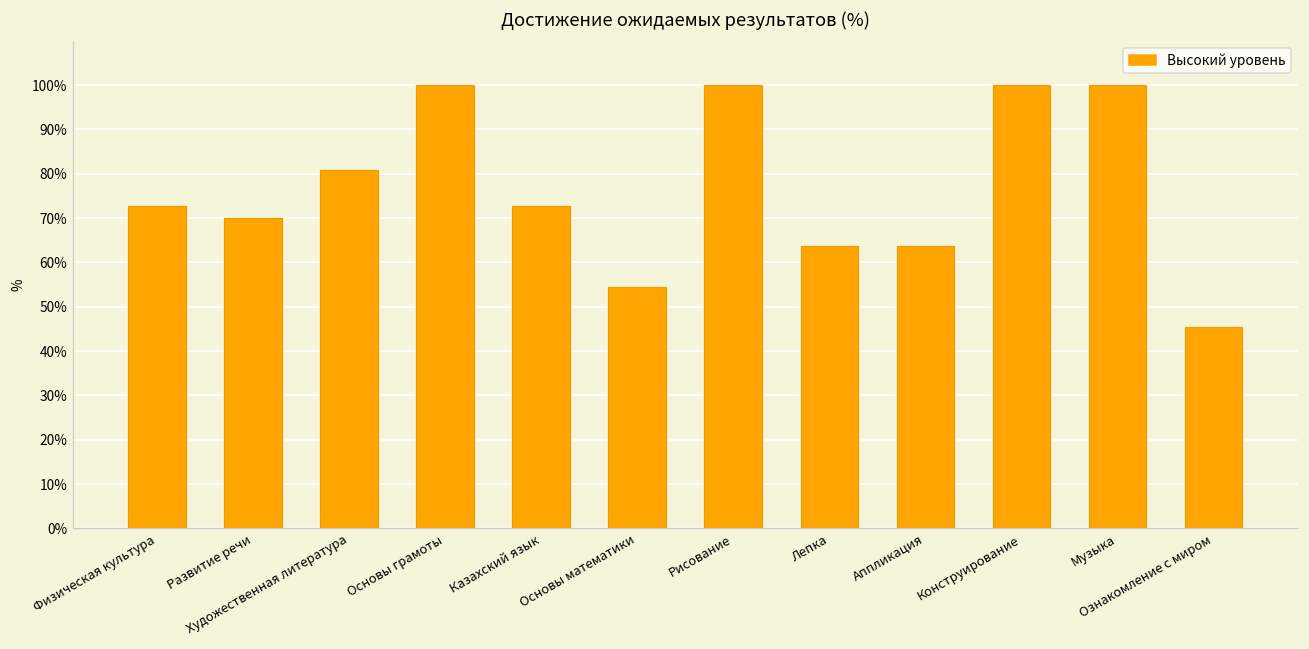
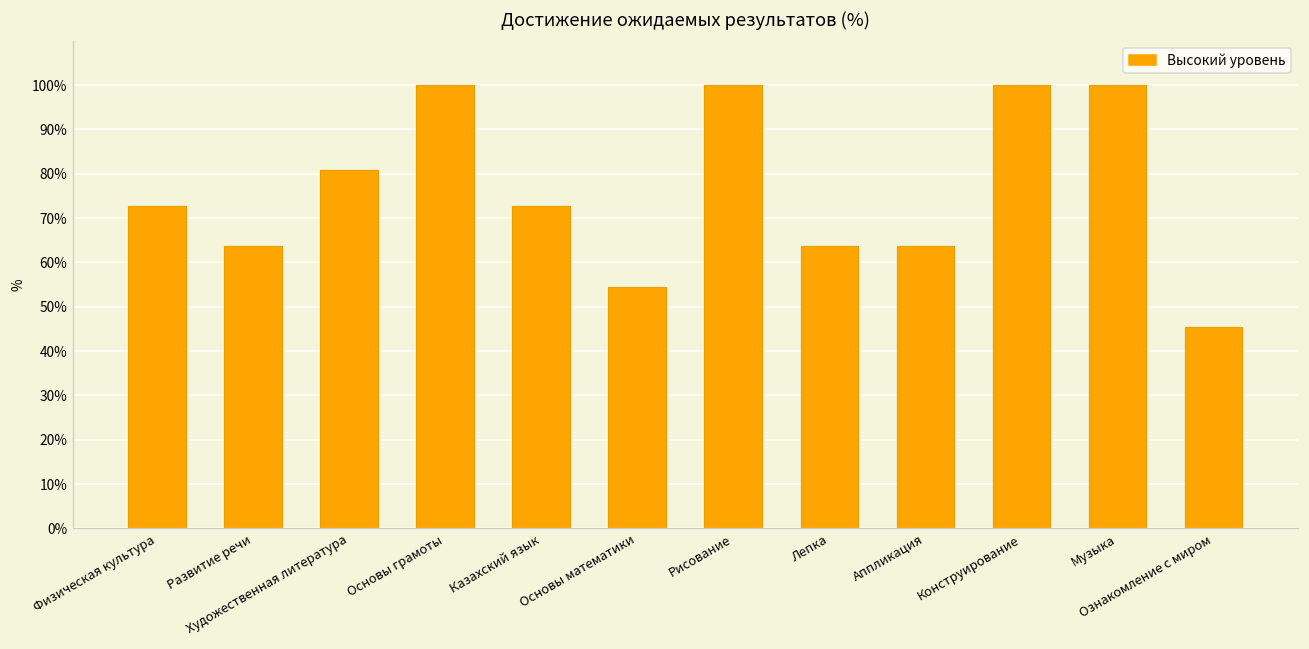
Развитие речи: 70% -> 64%
